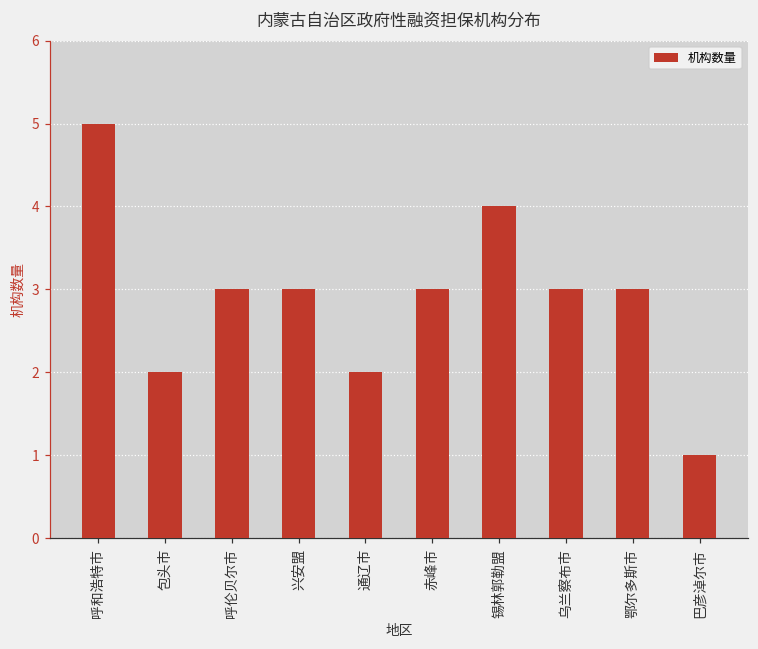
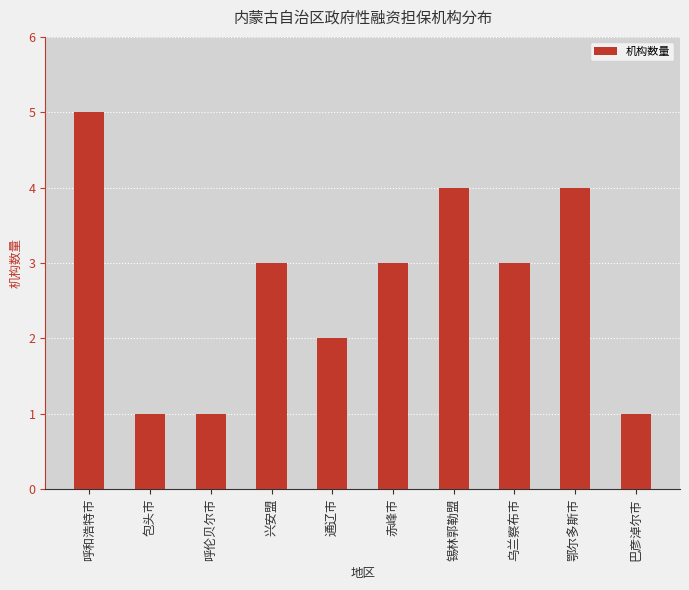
包头市: 2 -> 1
呼伦贝尔市: 3 -> 1
鄂尔多斯市: 3 -> 4
